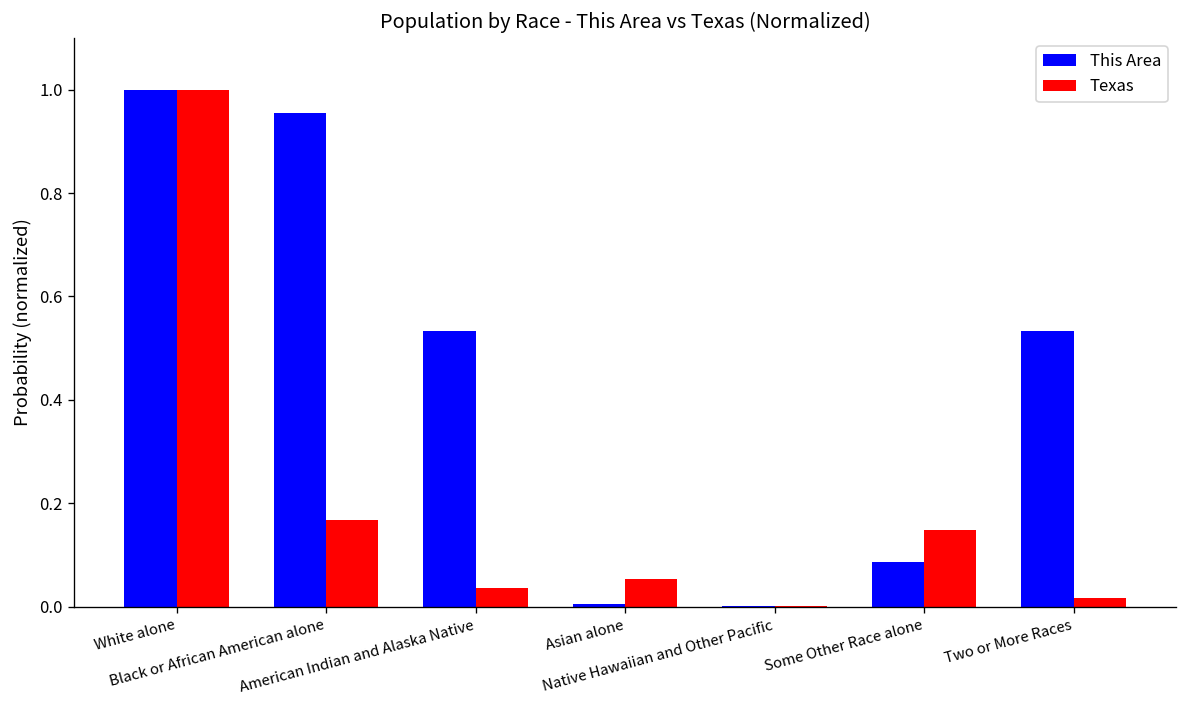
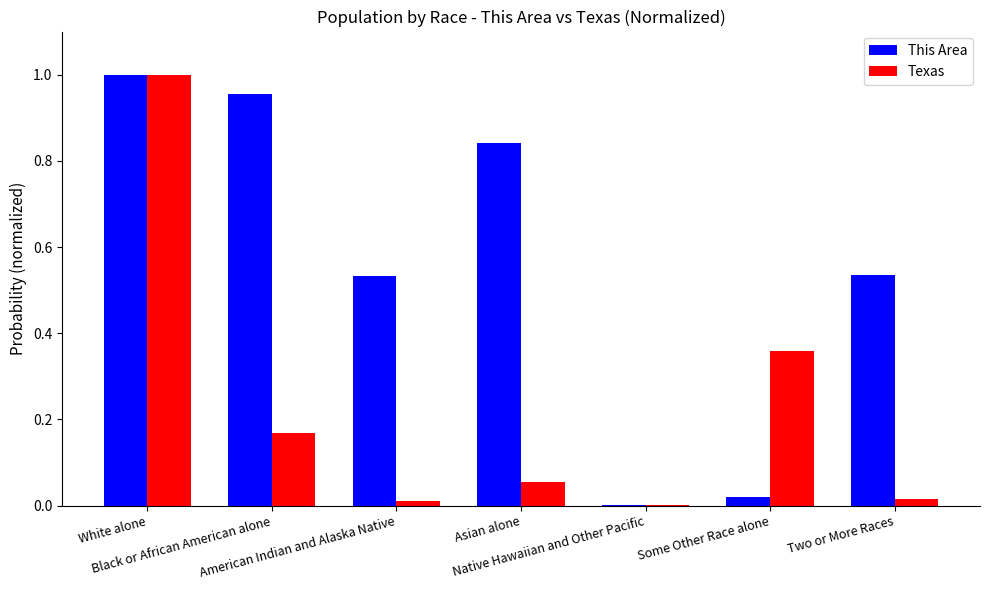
Texas, American Indian and Alaska Native: 0.04 -> 0.01
This Area, Asian alone: 0.01 -> 0.84
This Area, Some Other Race alone: 0.09 -> 0.02
Texas, Some Other Race alone: 0.15 -> 0.36
